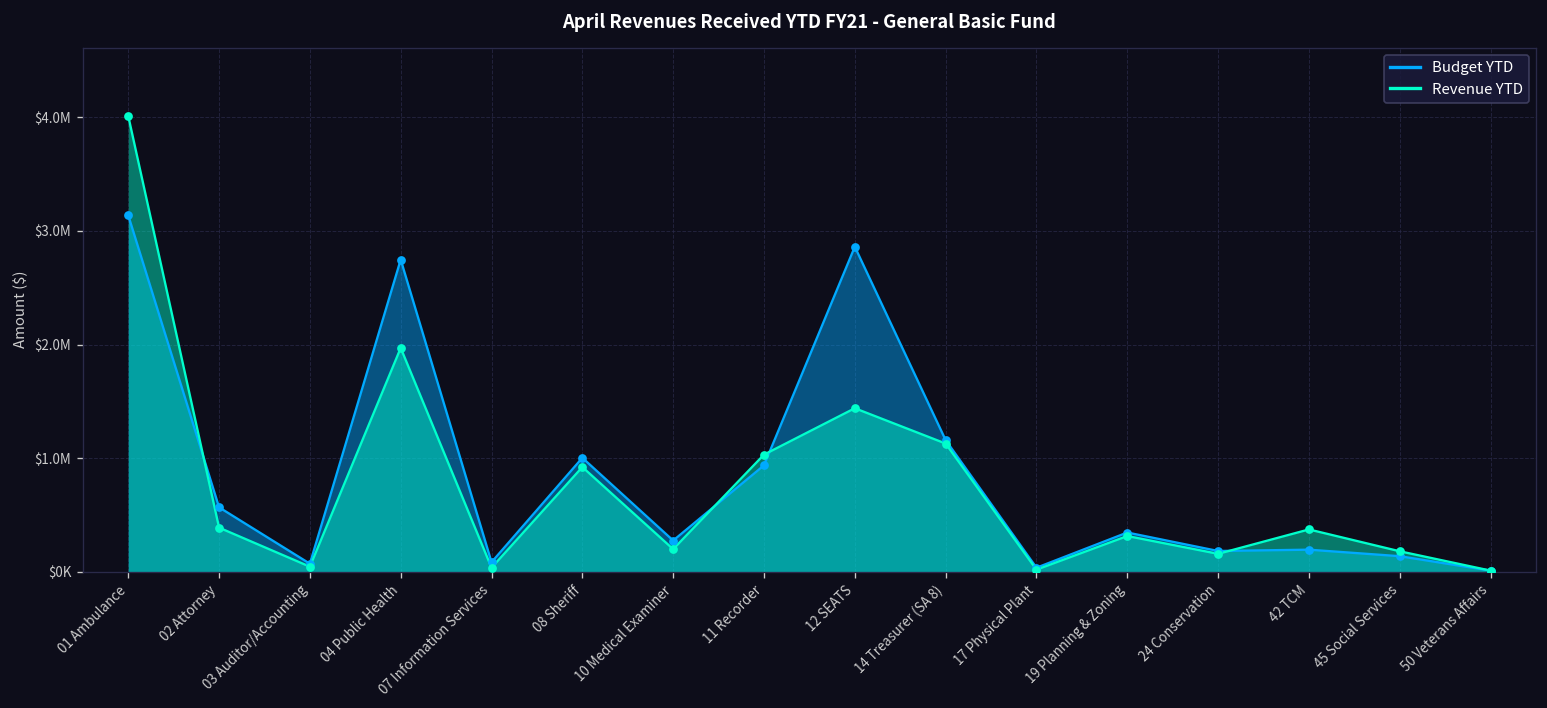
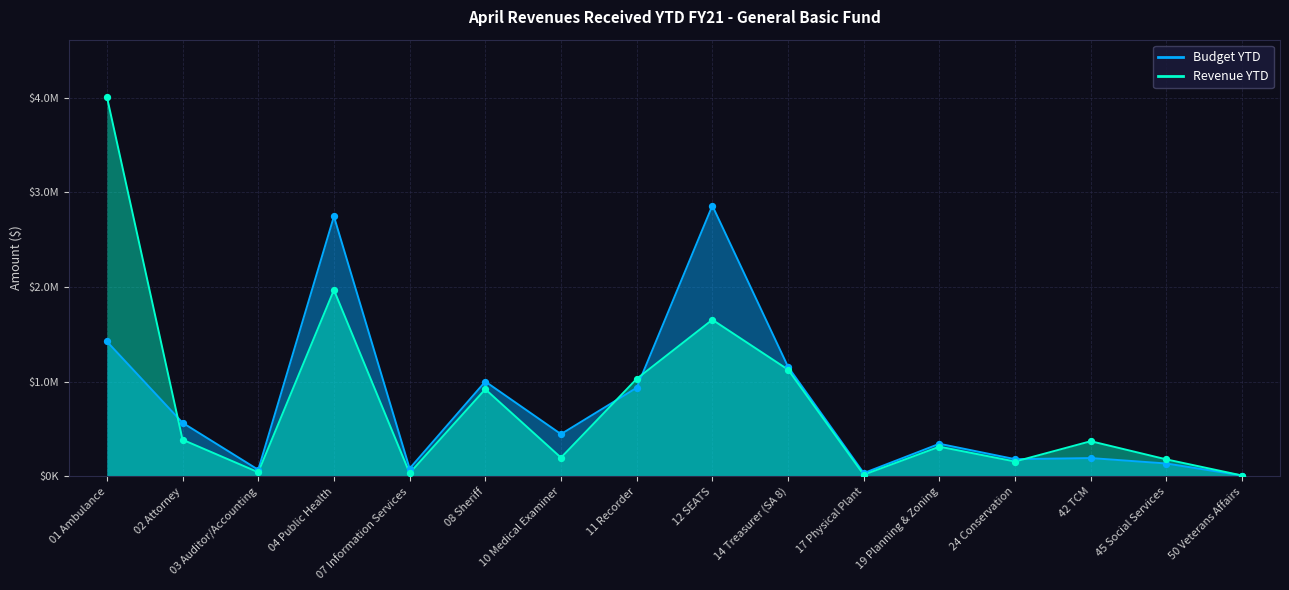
Budget YTD, 01 Ambulance: $3100000 -> $1400000
Budget YTD, 10 Medical Examiner: $300000 -> $400000
Revenue YTD, 12 SEATS: $1400000 -> $1700000
